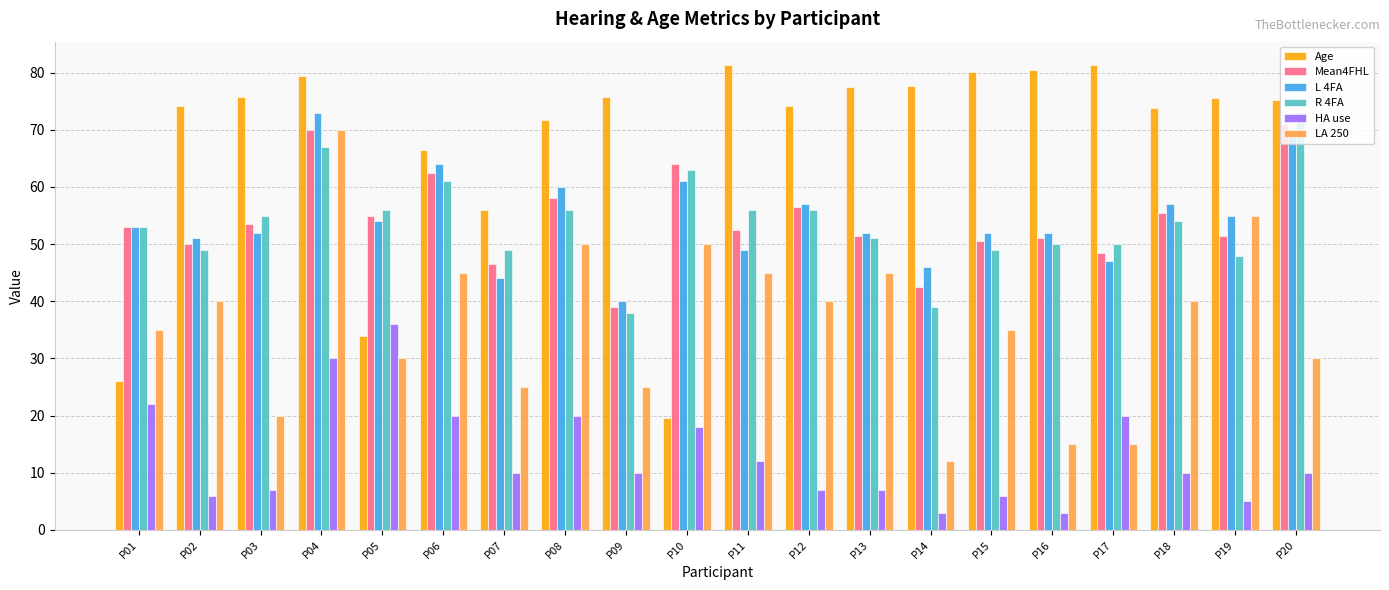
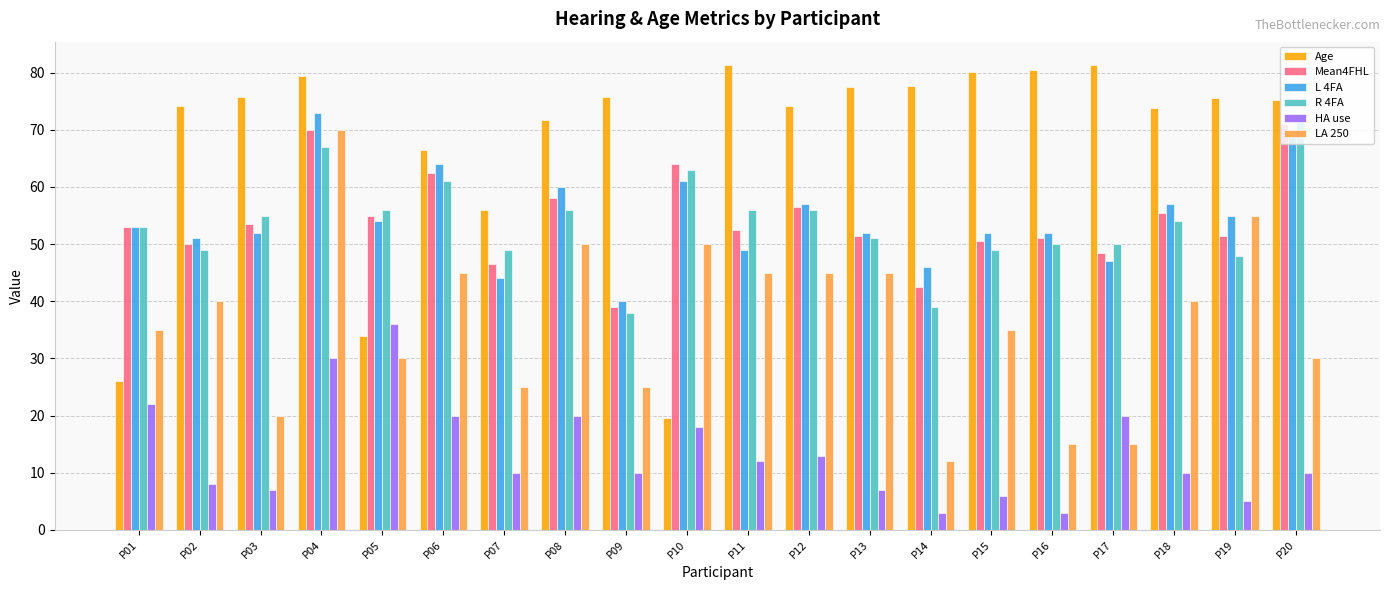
HA use, P02: 6 -> 8
HA use, P12: 7 -> 13
LA 250, P12: 40 -> 45
